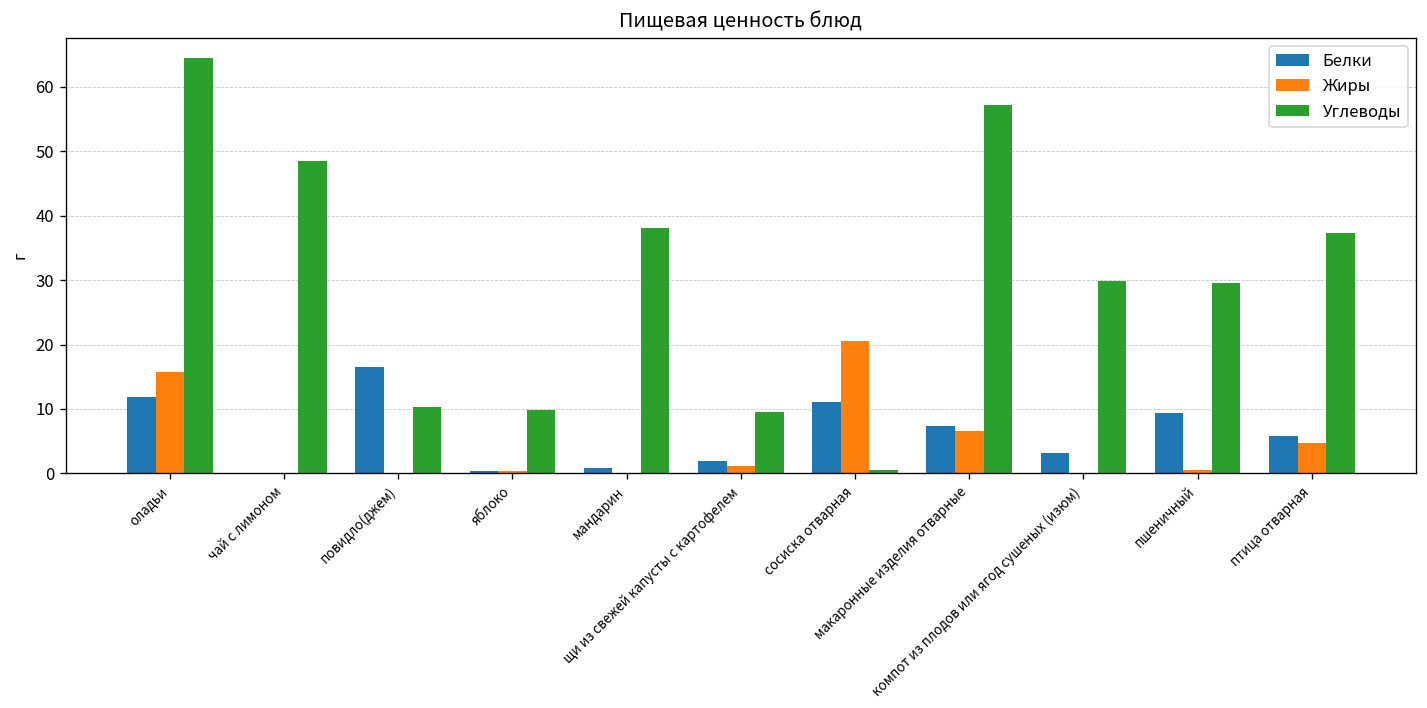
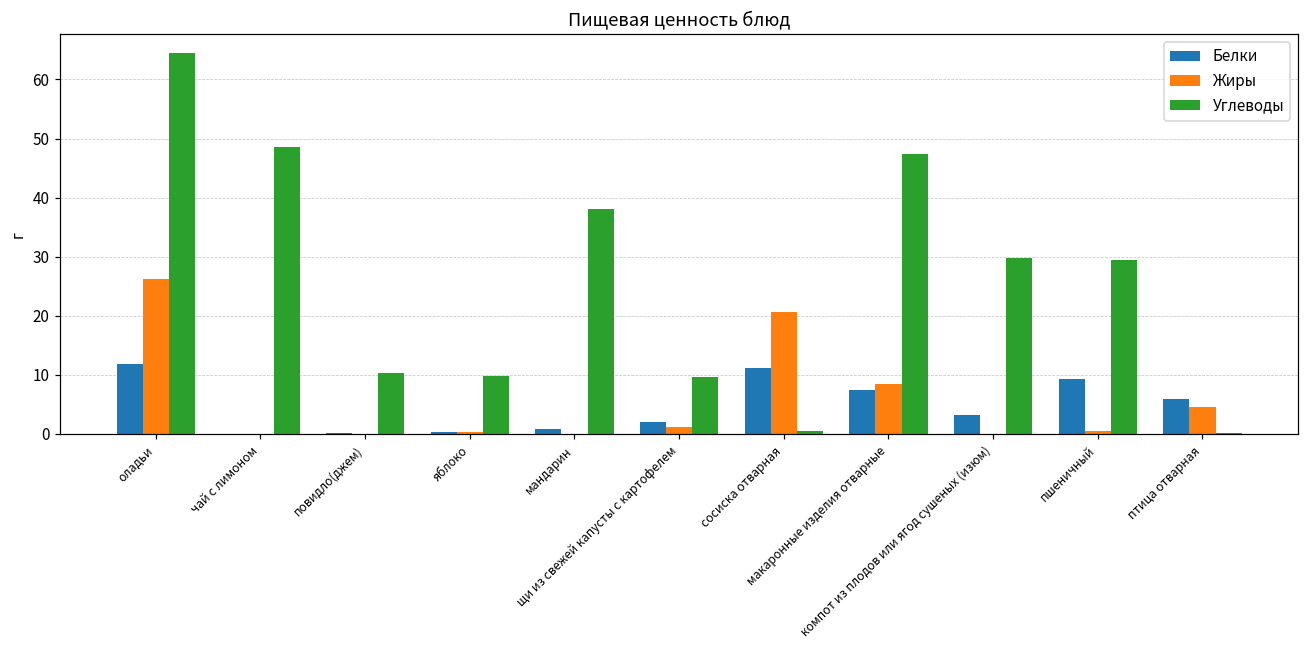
Жиры, оладьи: 16 -> 26
Белки, повидло(джем): 17 -> 0
Жиры, макаронные изделия отварные: 7 -> 8
Углеводы, макаронные изделия отварные: 57 -> 47
Углеводы, птица отварная: 37 -> 0
